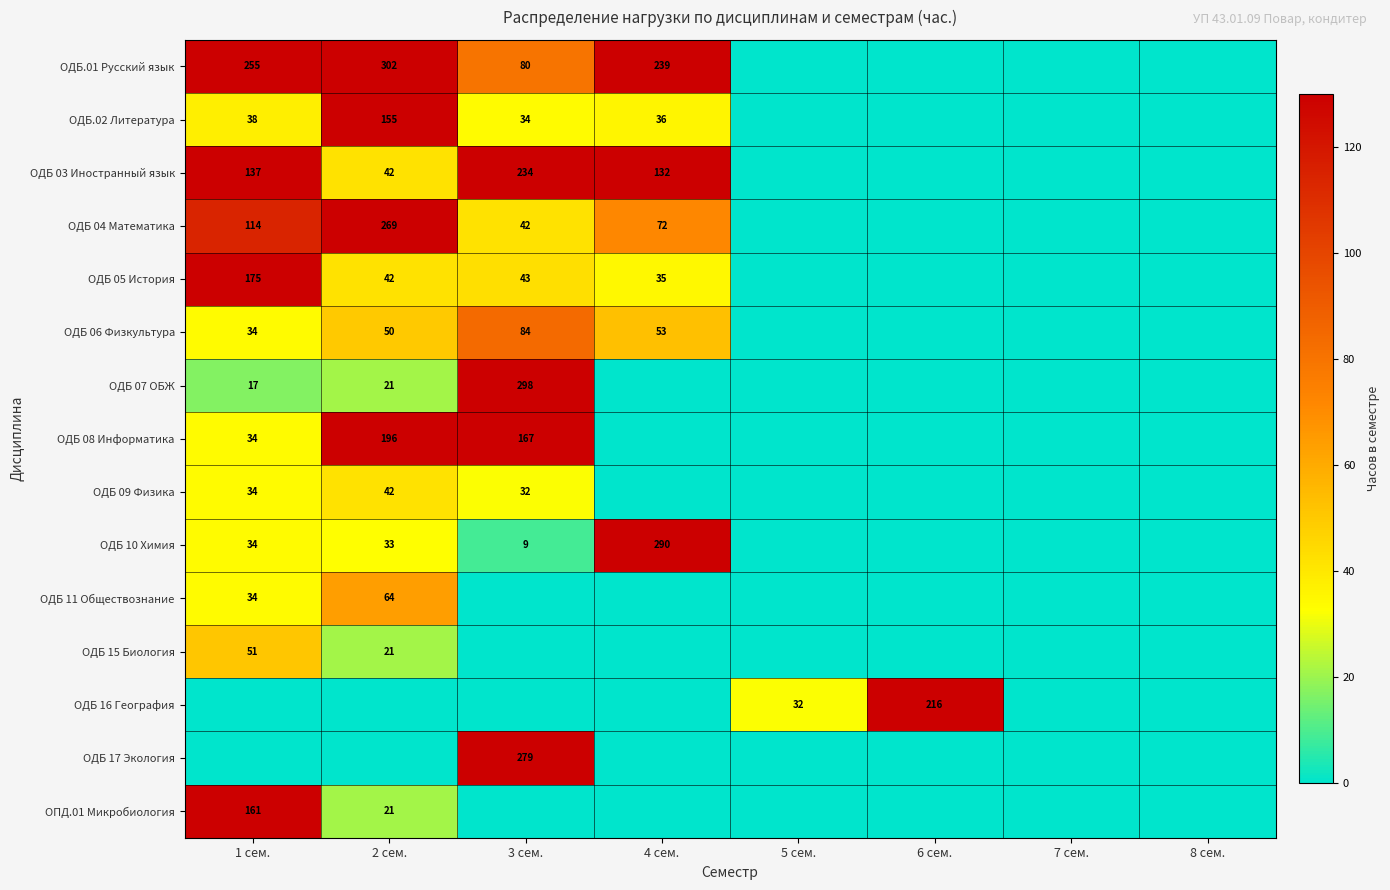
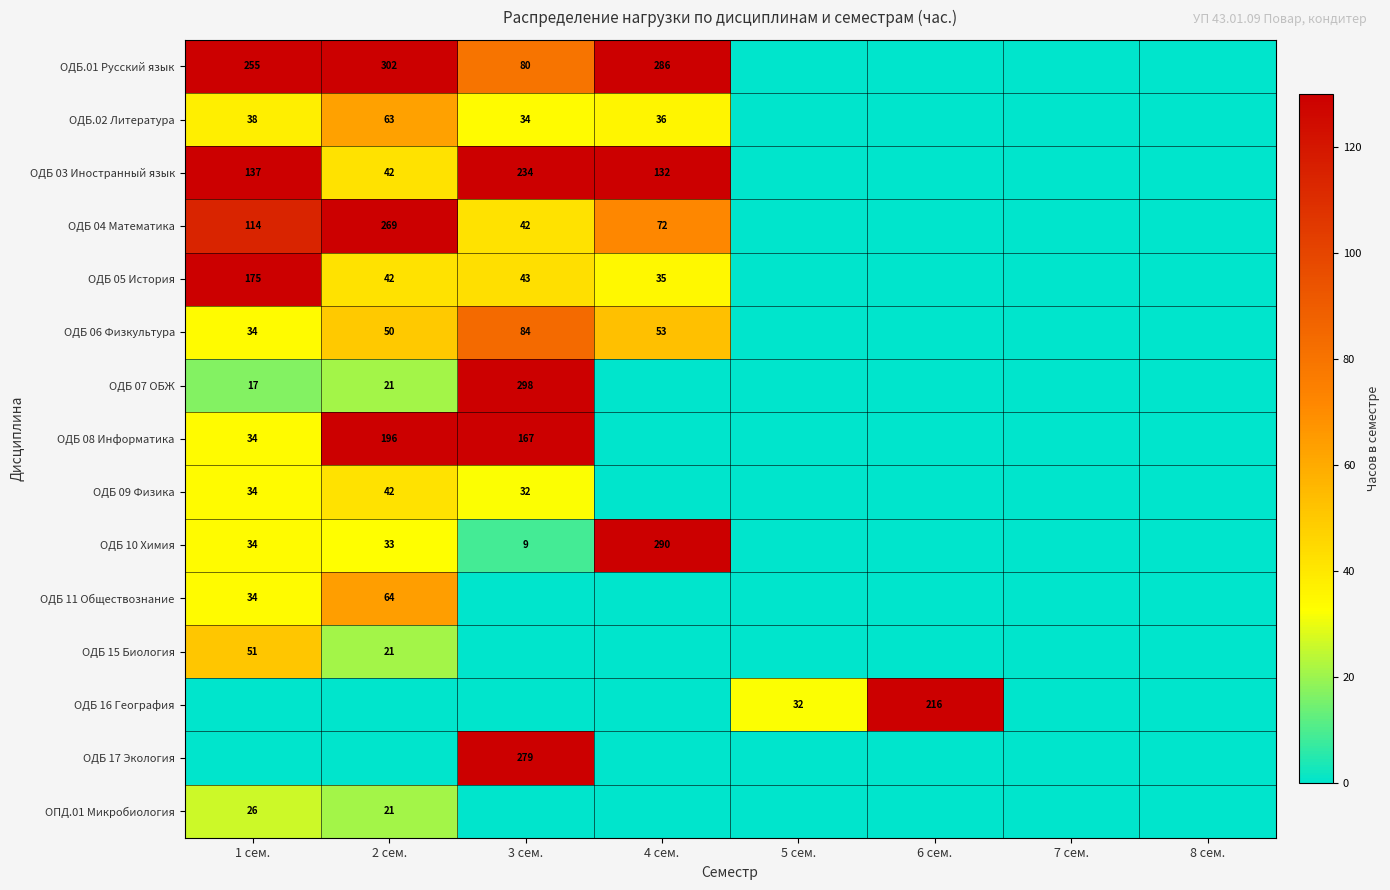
ОДБ.01 Русский язык, 4 сем.: 239 -> 286
ОДБ.02 Литература, 2 сем.: 155 -> 63
ОПД.01 Микробиология, 1 сем.: 161 -> 26
